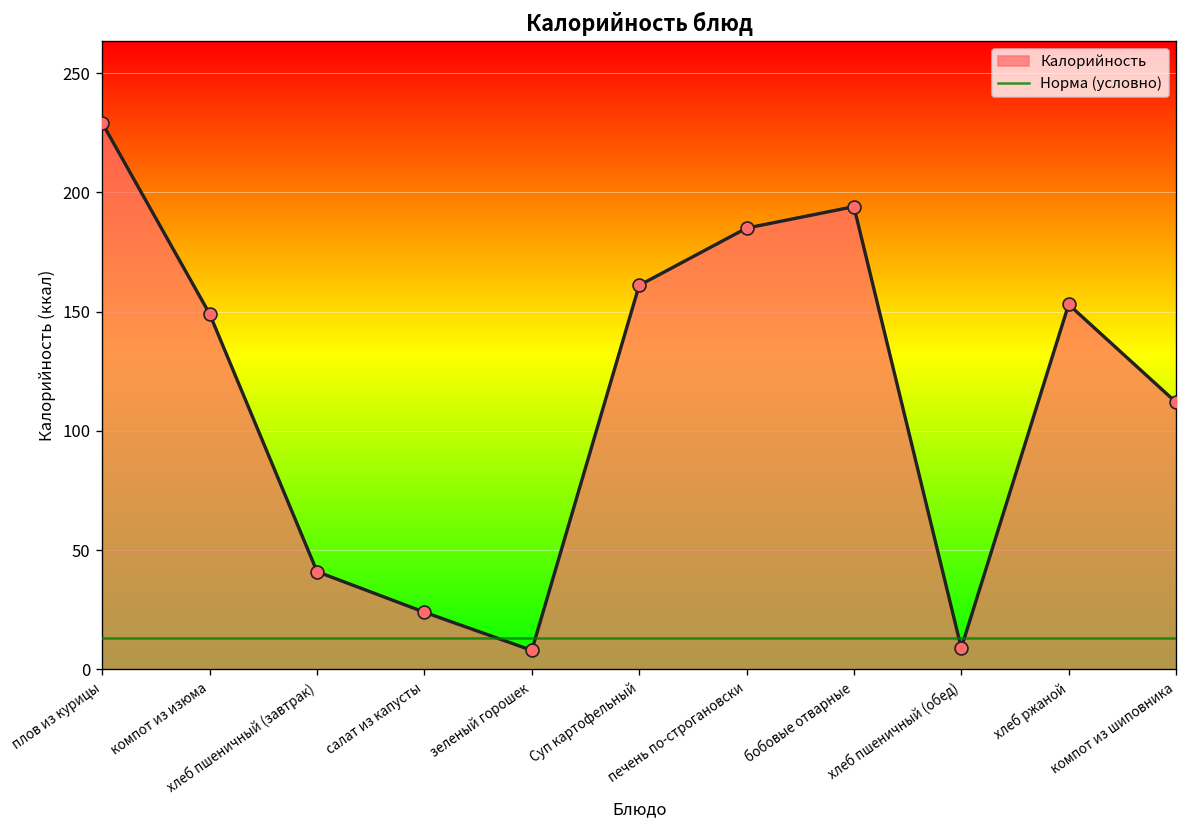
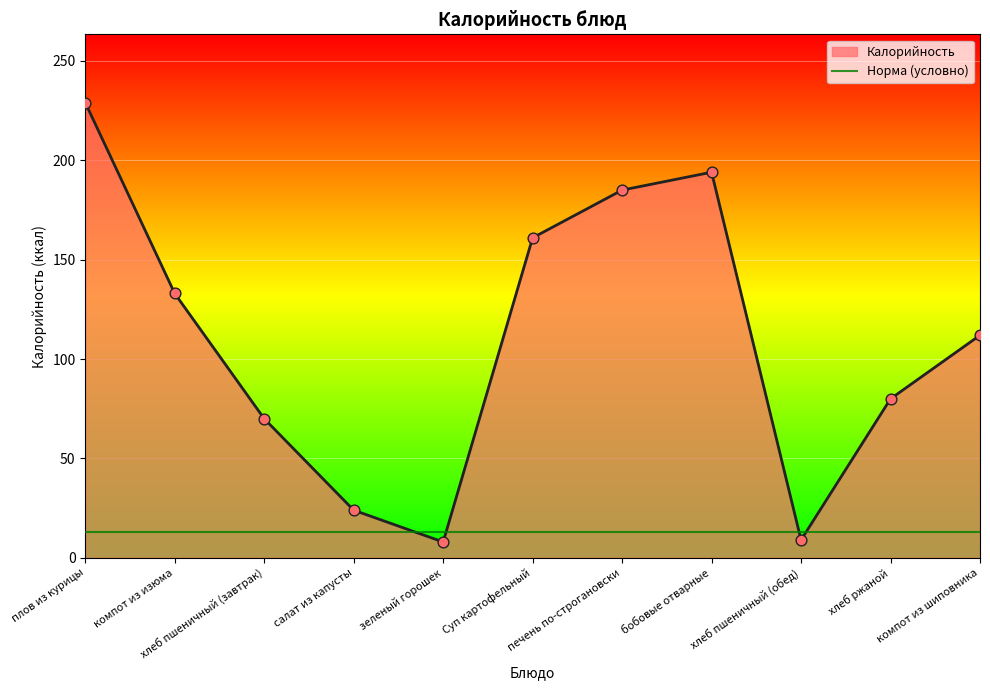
компот из изюма: 149 -> 133
хлеб пшеничный (завтрак): 41 -> 70
хлеб ржаной: 153 -> 80
